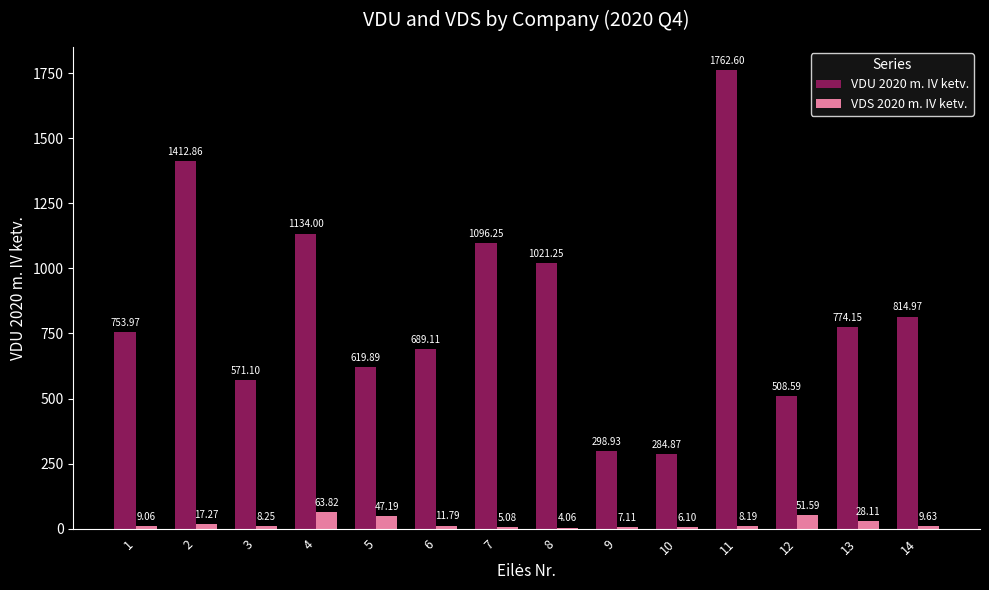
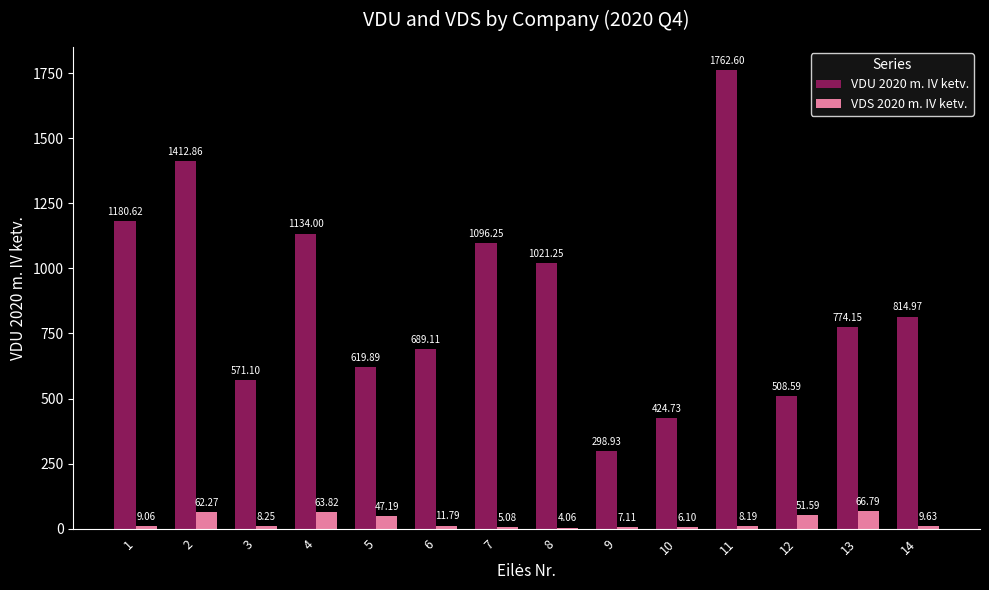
VDU 2020 m. IV ketv., 1: 753.97 -> 1180.62
VDS 2020 m. IV ketv., 2: 17.27 -> 62.27
VDU 2020 m. IV ketv., 10: 284.87 -> 424.73
VDS 2020 m. IV ketv., 13: 28.11 -> 66.79
